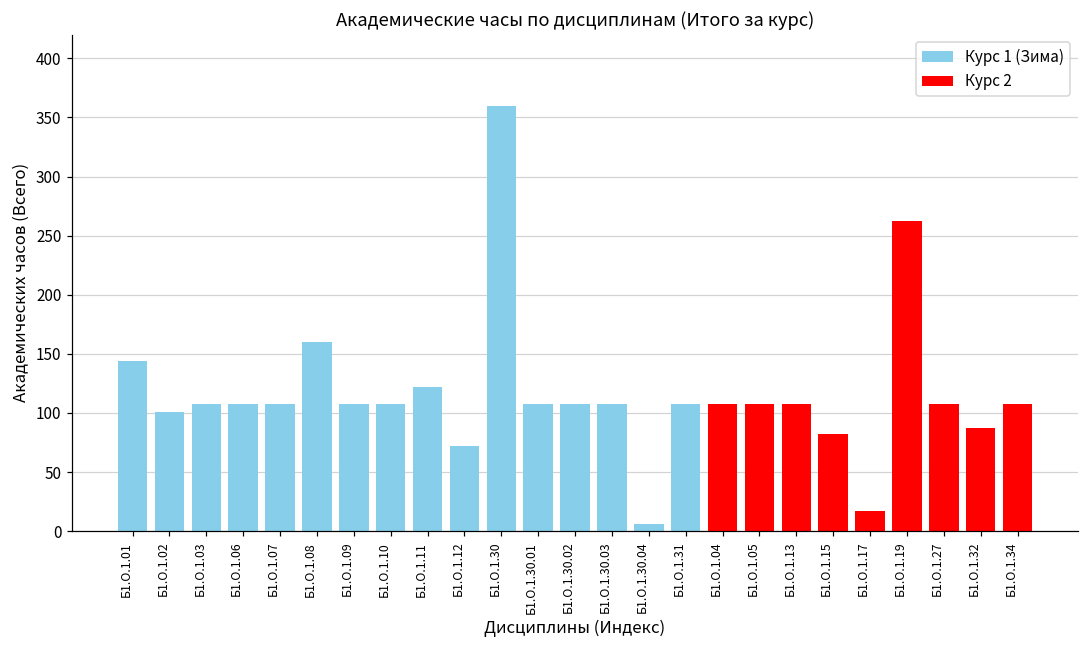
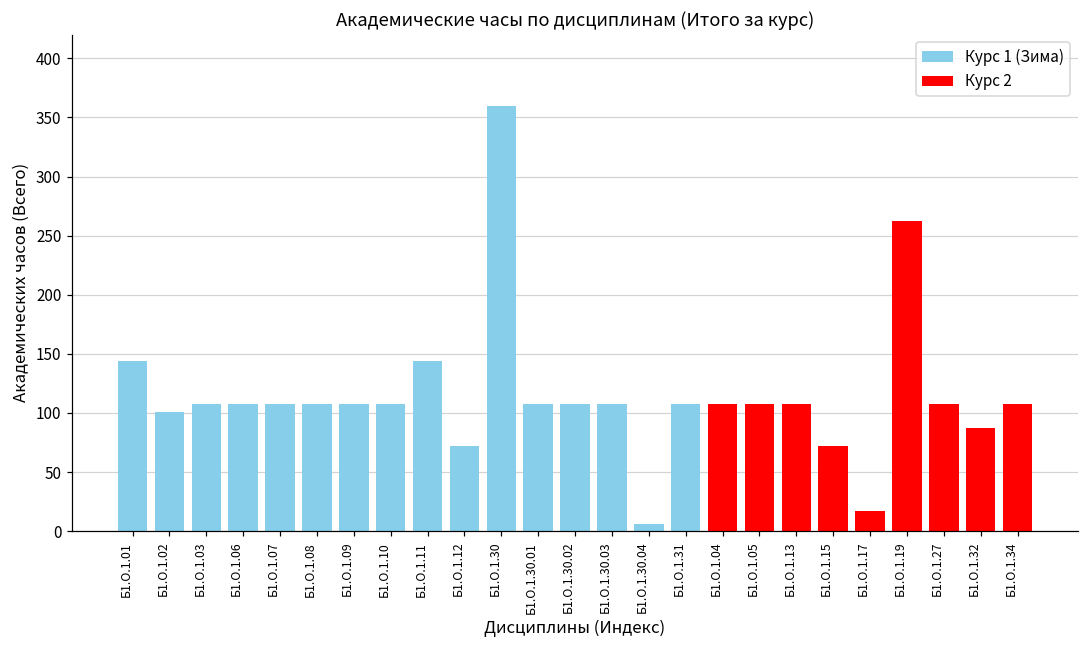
Б1.О.1.08: 160 -> 108
Б1.О.1.11: 122 -> 144
Б1.О.1.15: 82 -> 72
